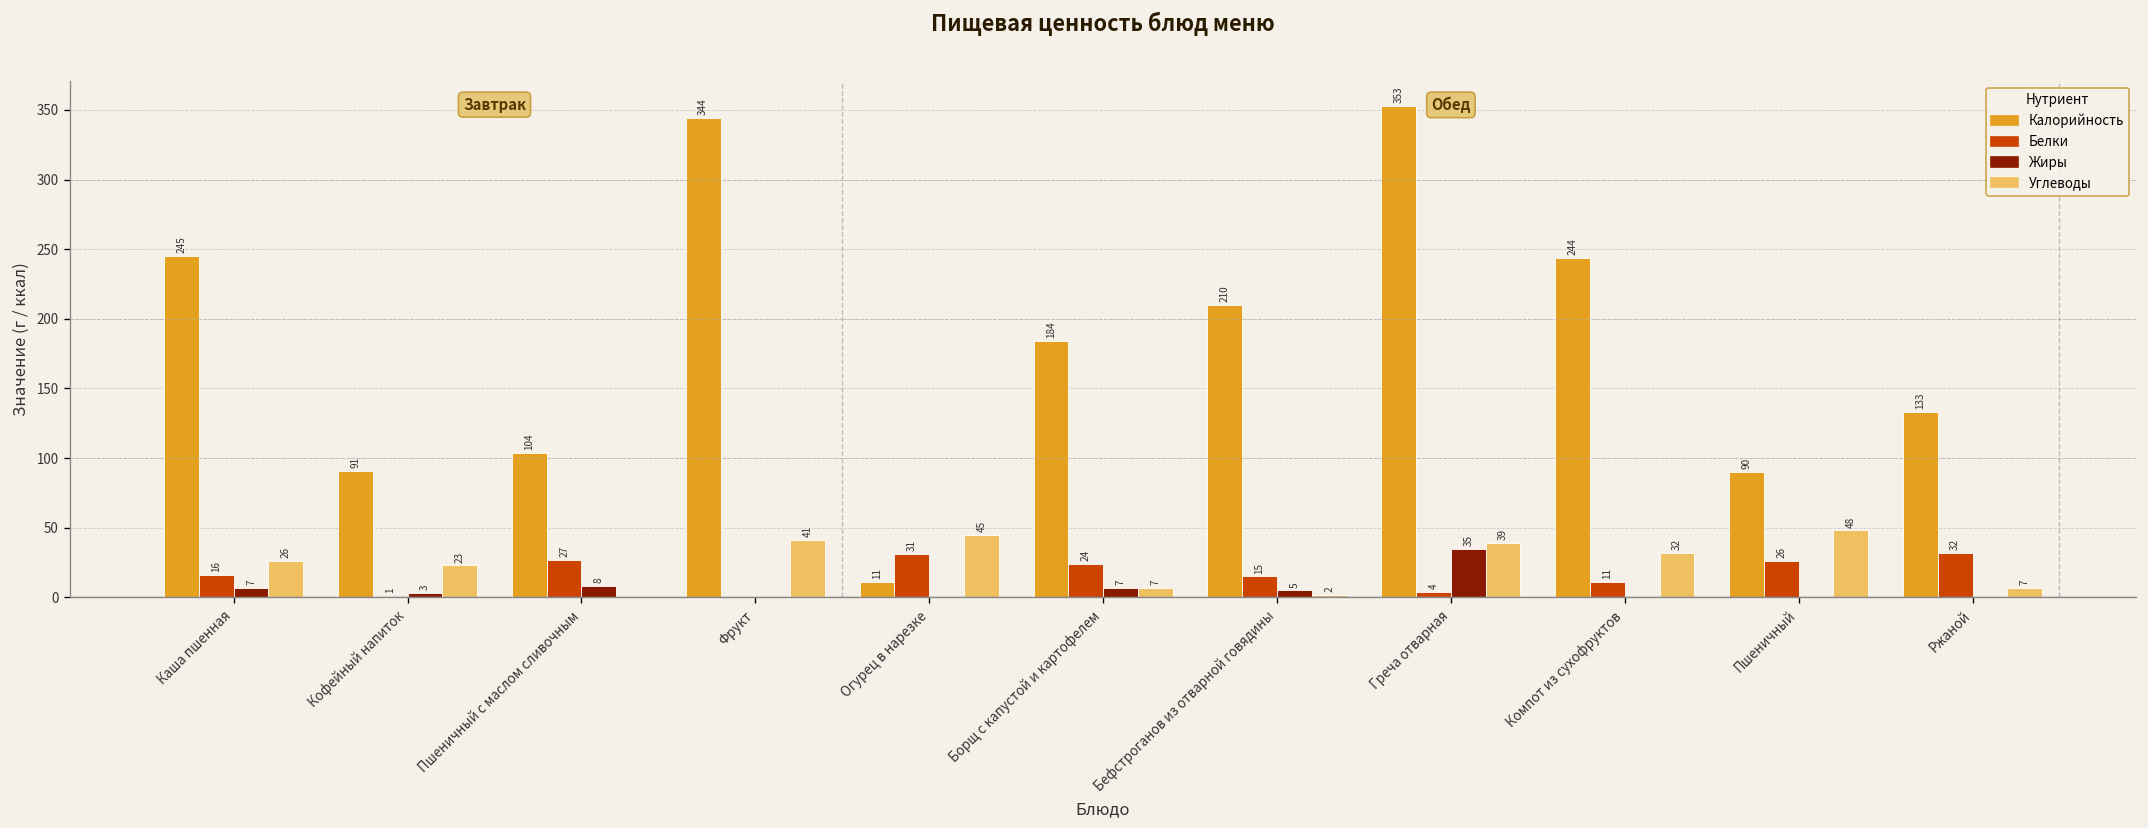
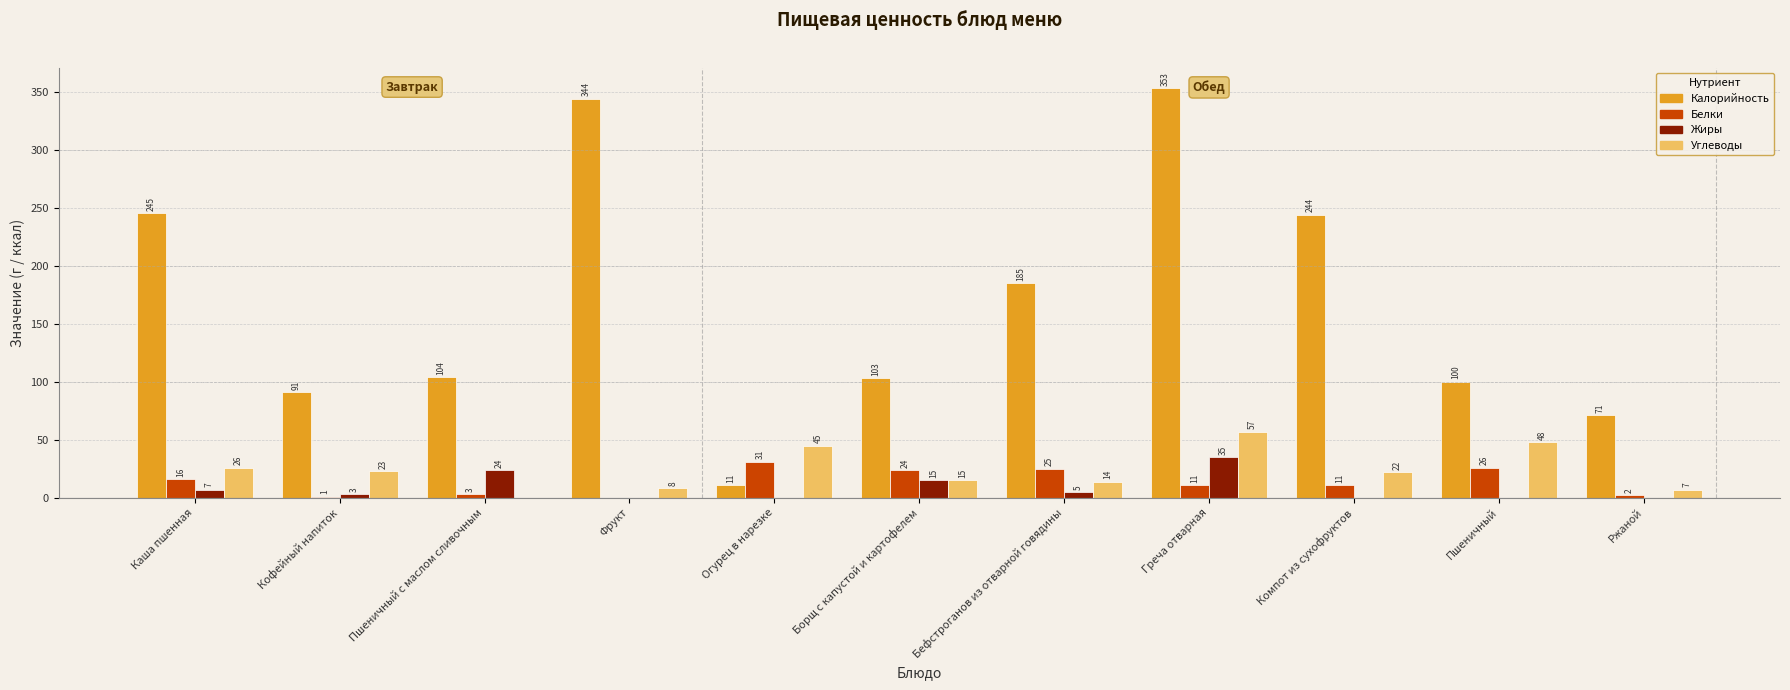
Белки, Пшеничный с маслом сливочным: 27 -> 3
Жиры, Пшеничный с маслом сливочным: 8 -> 24
Углеводы, Фрукт: 41 -> 8
Калорийность, Борщ с капустой и картофелем: 184 -> 103
Жиры, Борщ с капустой и картофелем: 7 -> 15
Углеводы, Борщ с капустой и картофелем: 7 -> 15
Калорийность, Бефстроганов из отварной говядины: 210 -> 185
Белки, Бефстроганов из отварной говядины: 15 -> 25
Углеводы, Бефстроганов из отварной говядины: 2 -> 14
Белки, Греча отварная: 4 -> 11
Углеводы, Греча отварная: 39 -> 57
Углеводы, Компот из сухофруктов: 32 -> 22
Калорийность, Пшеничный: 90 -> 100
Калорийность, Ржаной: 133 -> 71
Белки, Ржаной: 32 -> 2
